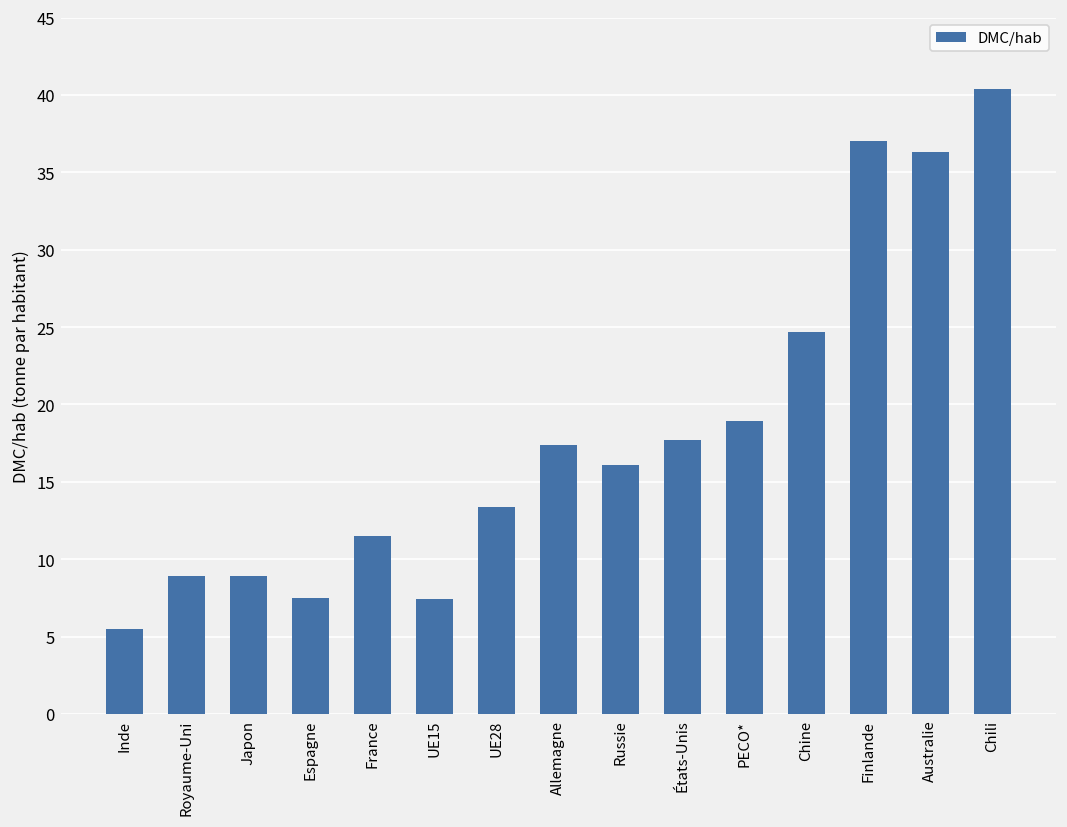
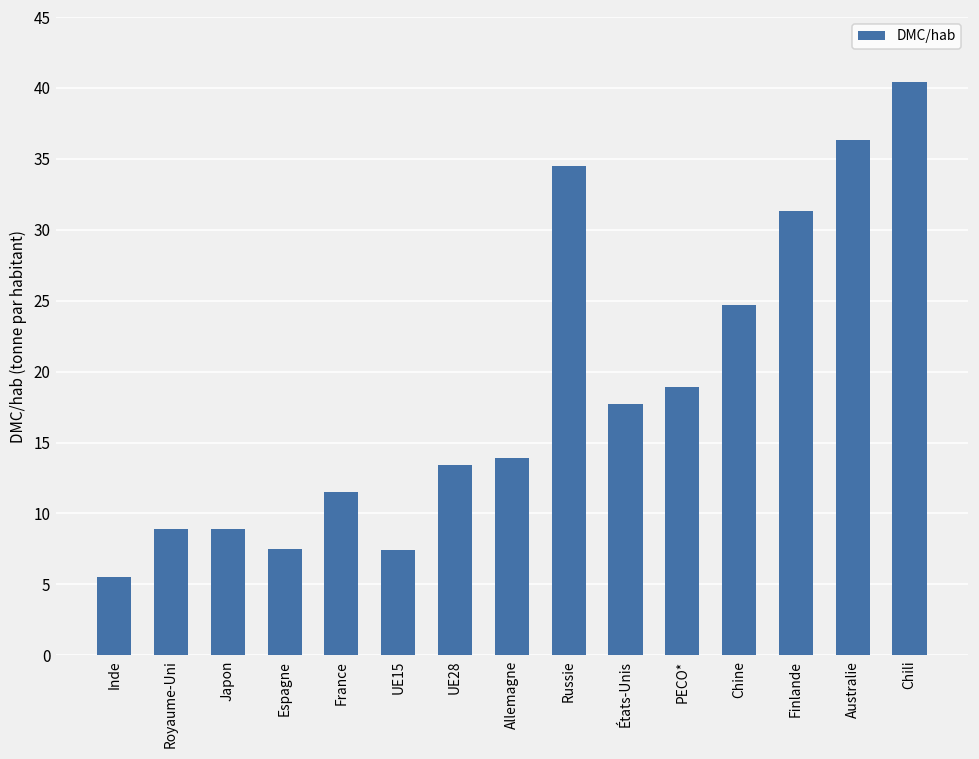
Allemagne: 17.4 -> 13.9
Russie: 16.1 -> 34.5
Finlande: 37.0 -> 31.3
